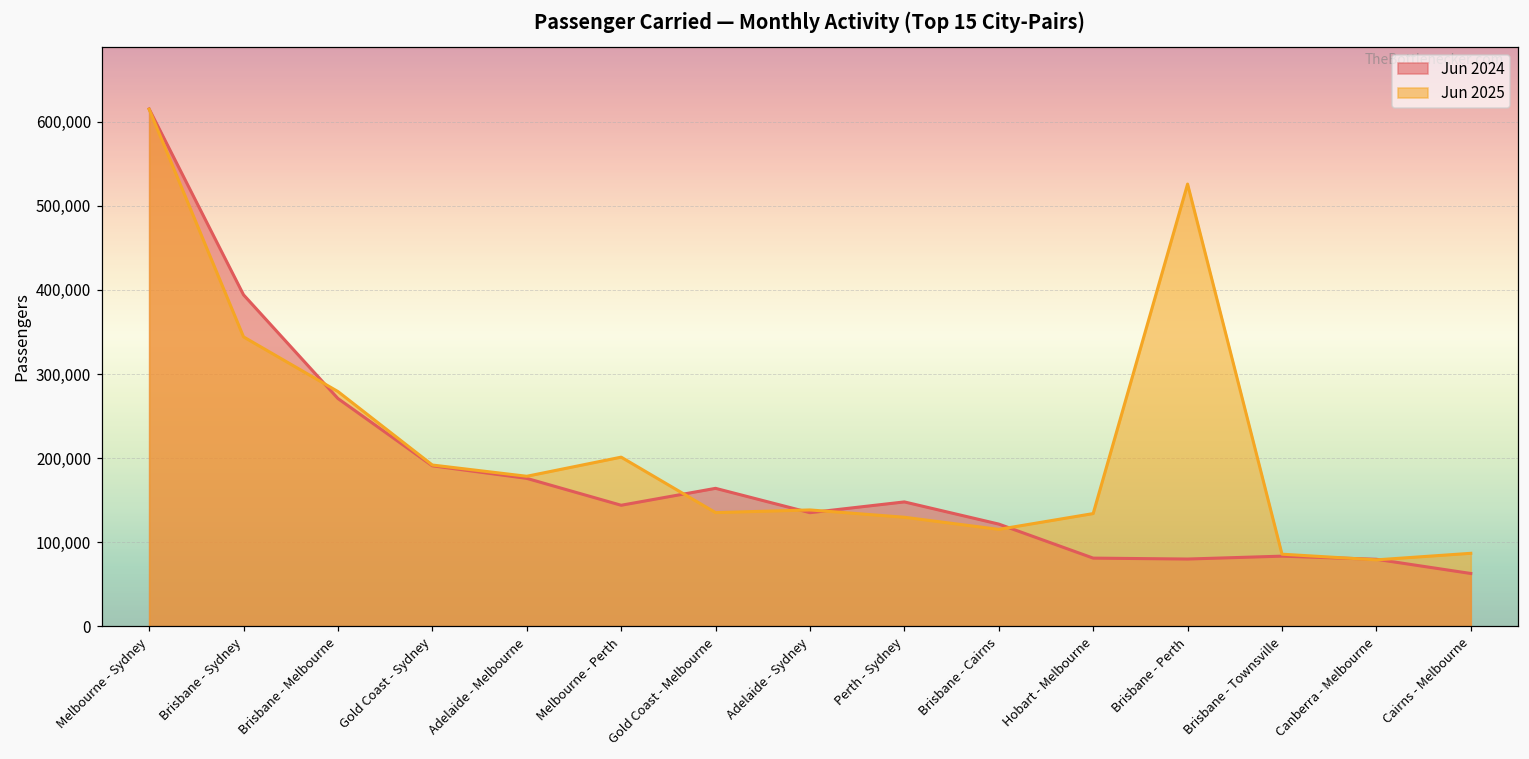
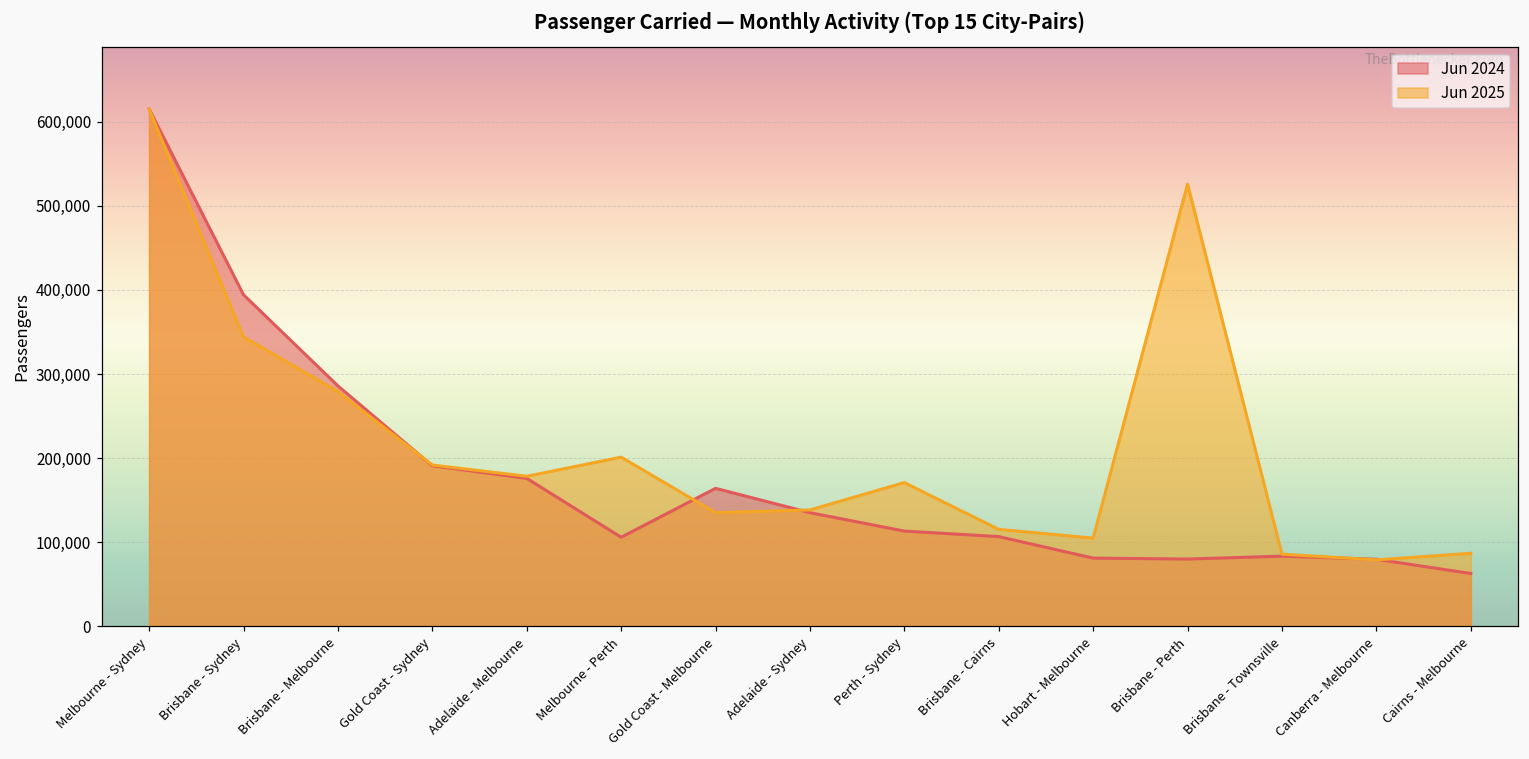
Jun 2024, Brisbane - Melbourne: 270,000 -> 290,000
Jun 2024, Melbourne - Perth: 140,000 -> 110,000
Jun 2024, Perth - Sydney: 150,000 -> 110,000
Jun 2025, Perth - Sydney: 130,000 -> 170,000
Jun 2024, Brisbane - Cairns: 120,000 -> 110,000
Jun 2025, Hobart - Melbourne: 130,000 -> 100,000
